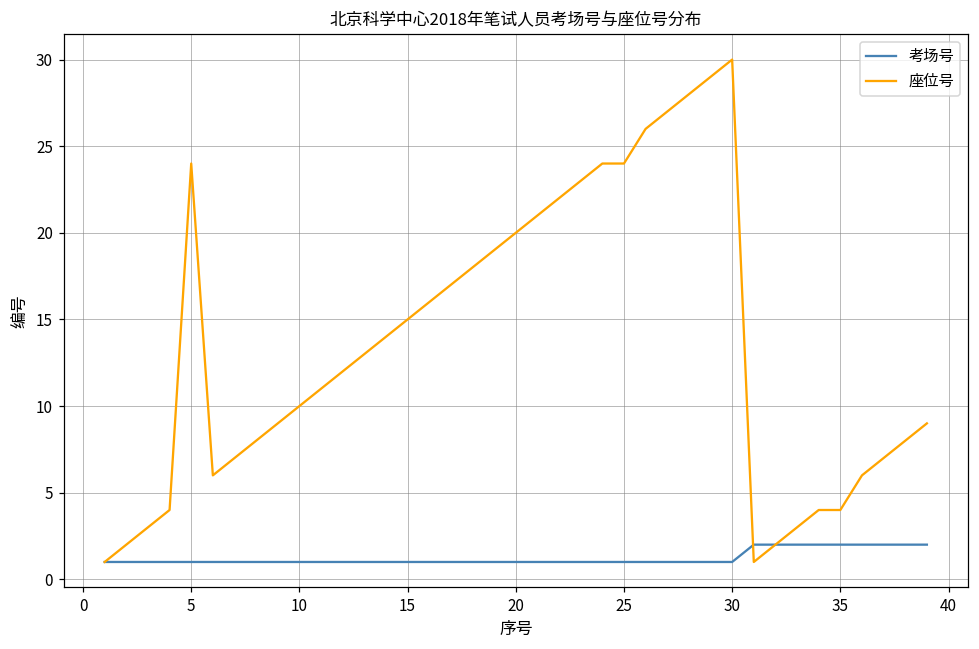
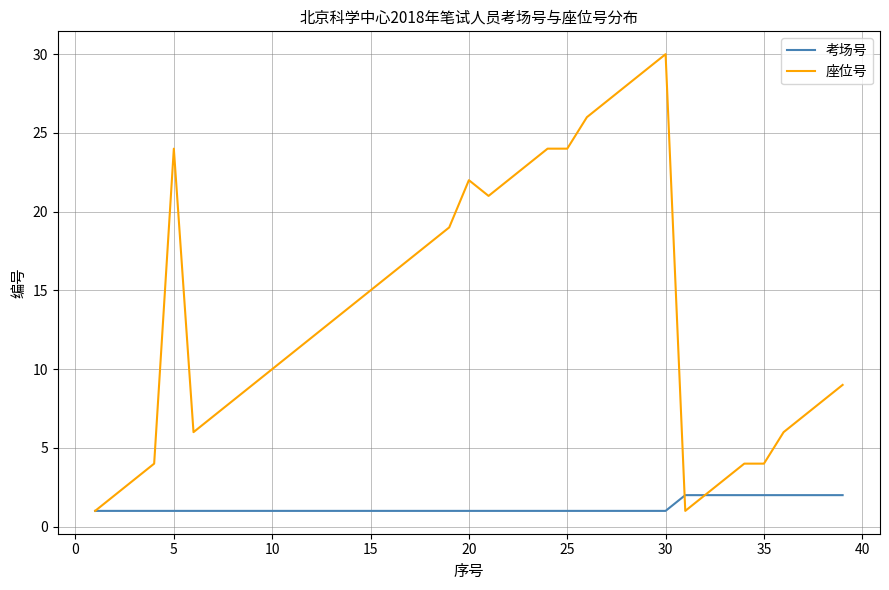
座位号, 20: 20 -> 22
